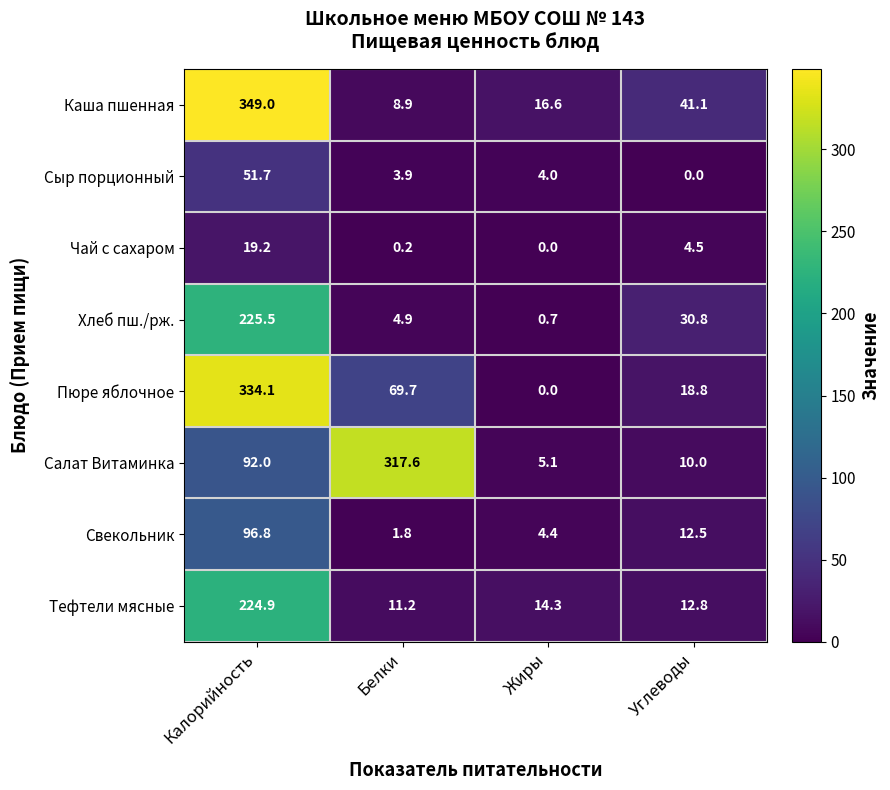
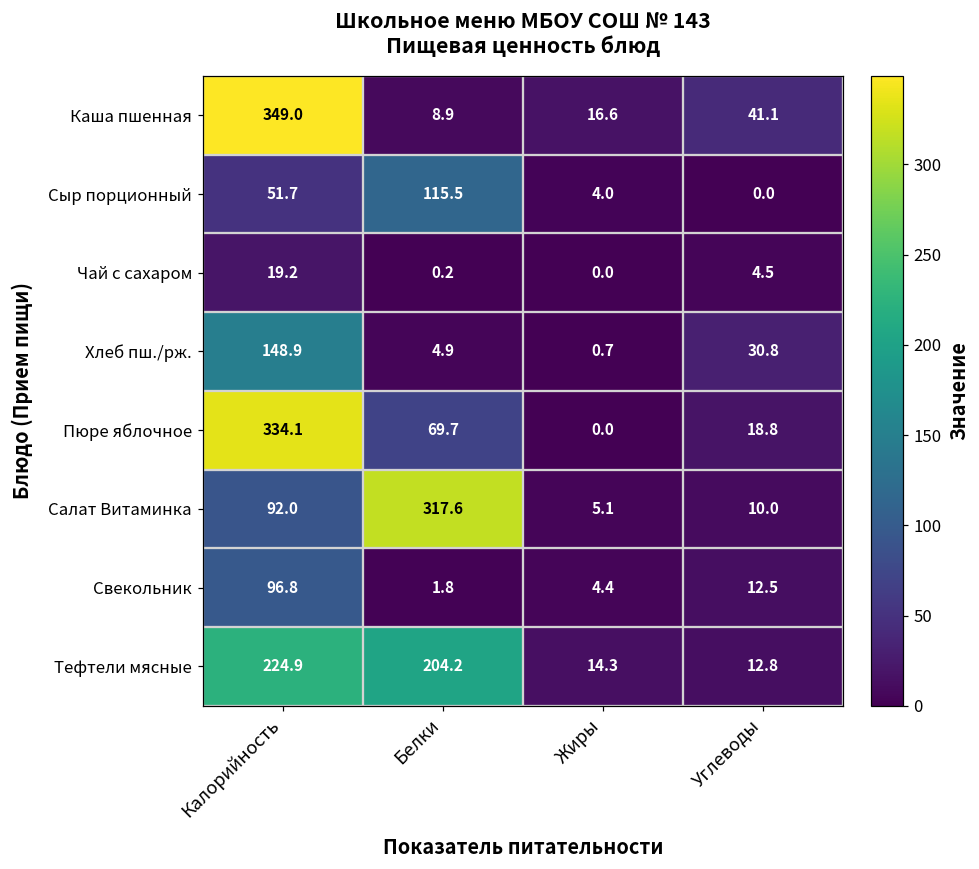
Сыр порционный, Белки: 3.9 -> 115.5
Хлеб пш./рж., Калорийность: 225.5 -> 148.9
Тефтели мясные, Белки: 11.2 -> 204.2
